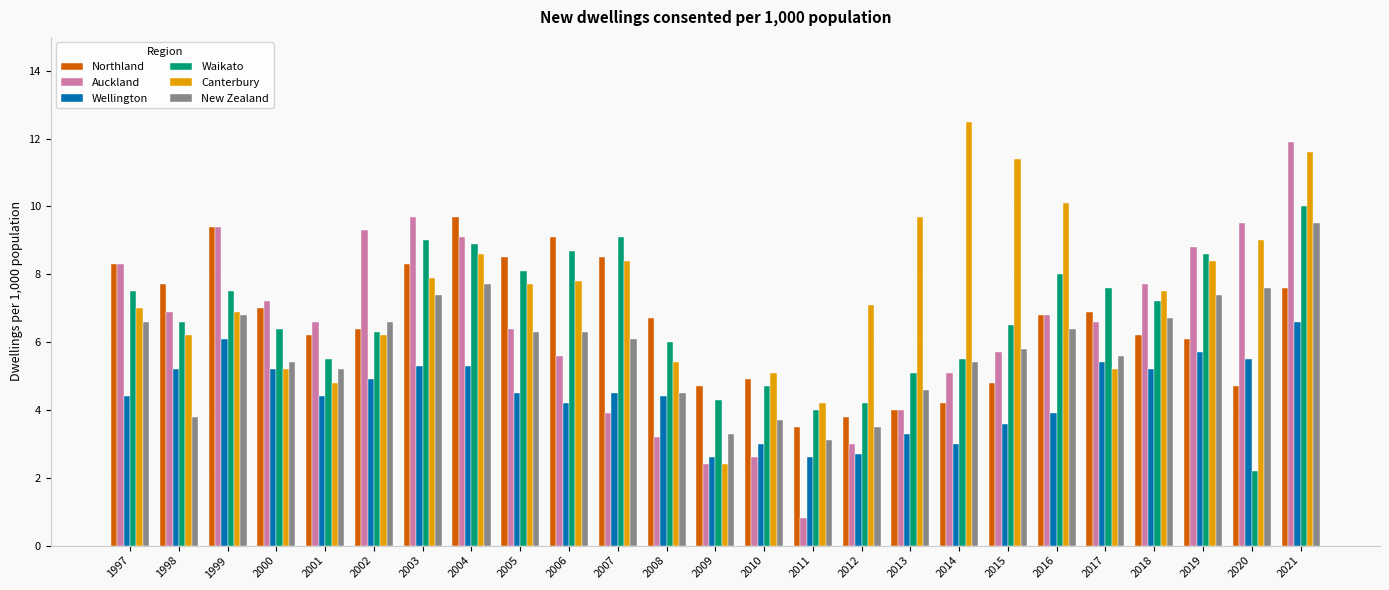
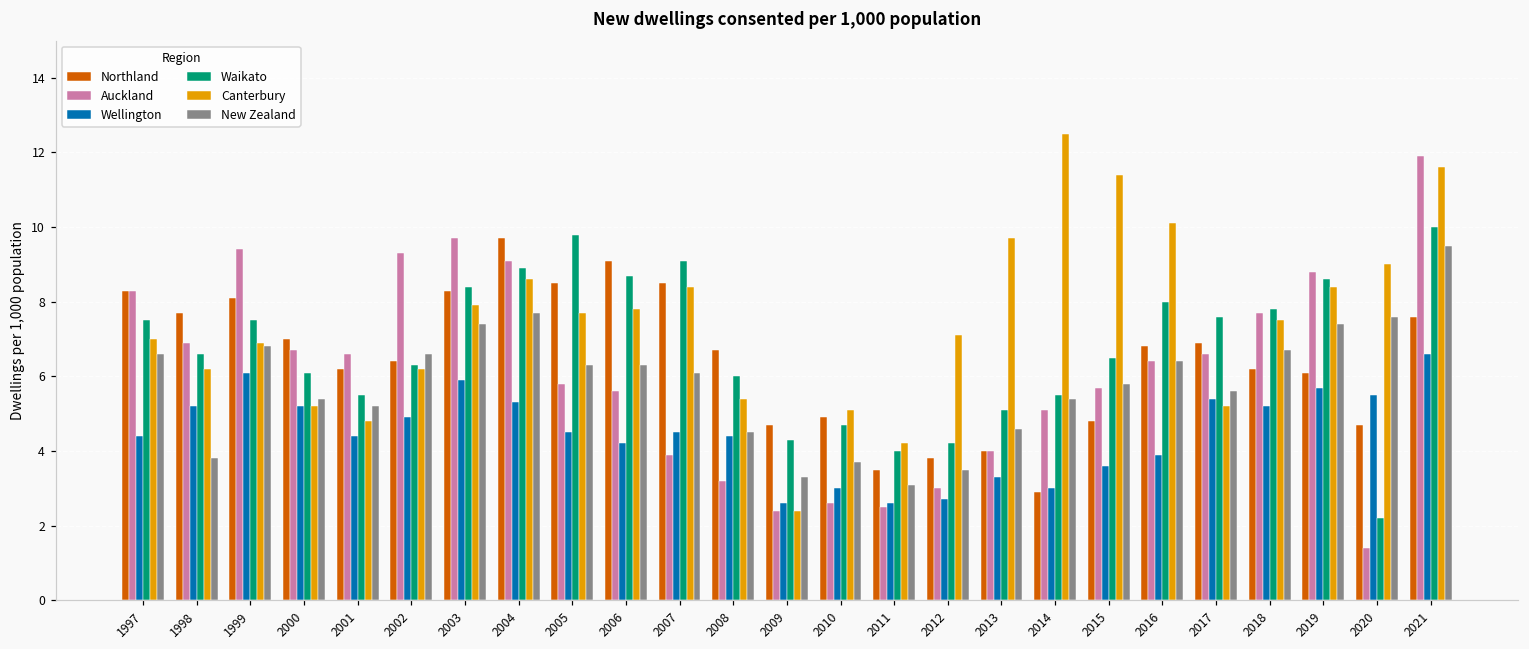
Northland, 1999: 9.4 -> 8.1
Auckland, 2000: 7.2 -> 6.7
Waikato, 2000: 6.4 -> 6.1
Wellington, 2003: 5.3 -> 5.9
Waikato, 2003: 9.0 -> 8.4
Auckland, 2005: 6.4 -> 5.8
Waikato, 2005: 8.1 -> 9.8
Auckland, 2011: 0.8 -> 2.5
Northland, 2014: 4.2 -> 2.9
Auckland, 2016: 6.8 -> 6.4
Waikato, 2018: 7.2 -> 7.8
Auckland, 2020: 9.5 -> 1.4
